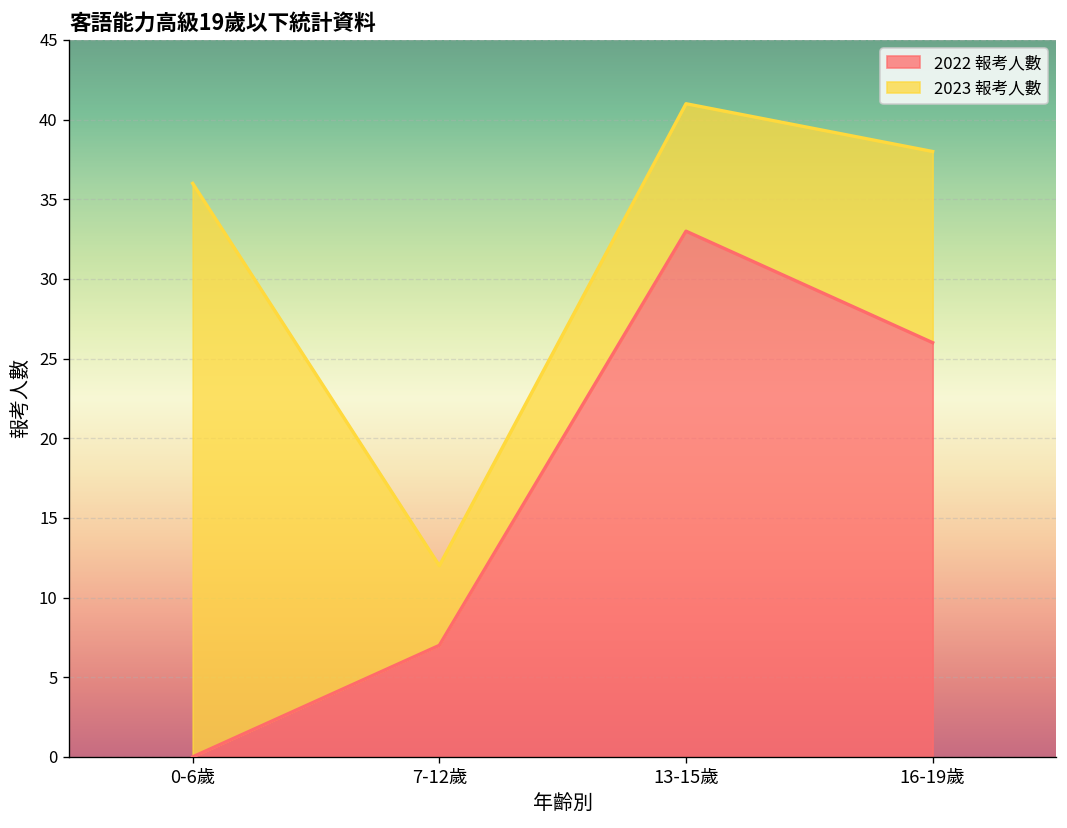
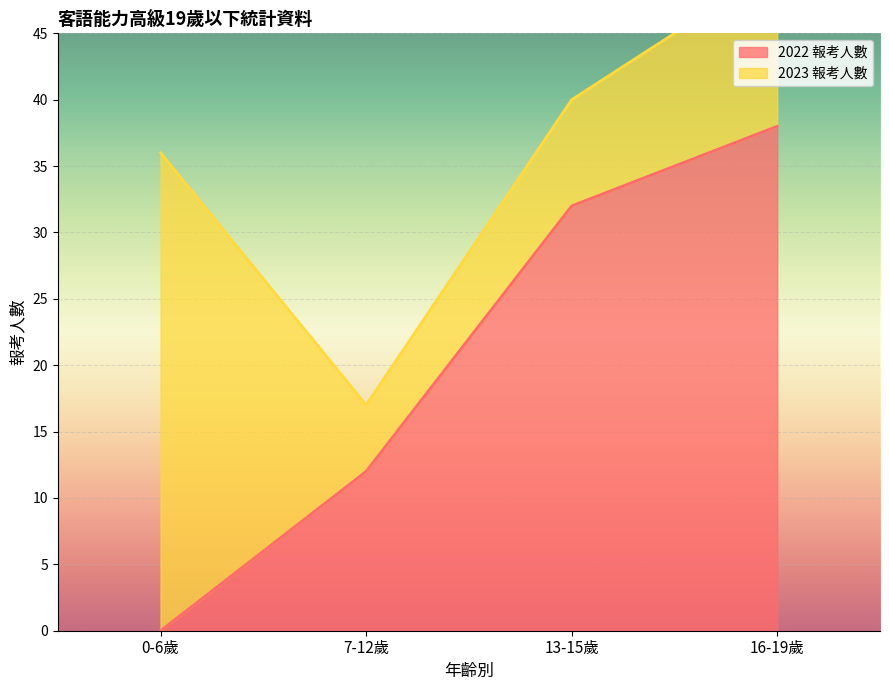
2022 報考人數, 7-12歲: 7 -> 12
2022 報考人數, 13-15歲: 33 -> 32
2022 報考人數, 16-19歲: 26 -> 38
